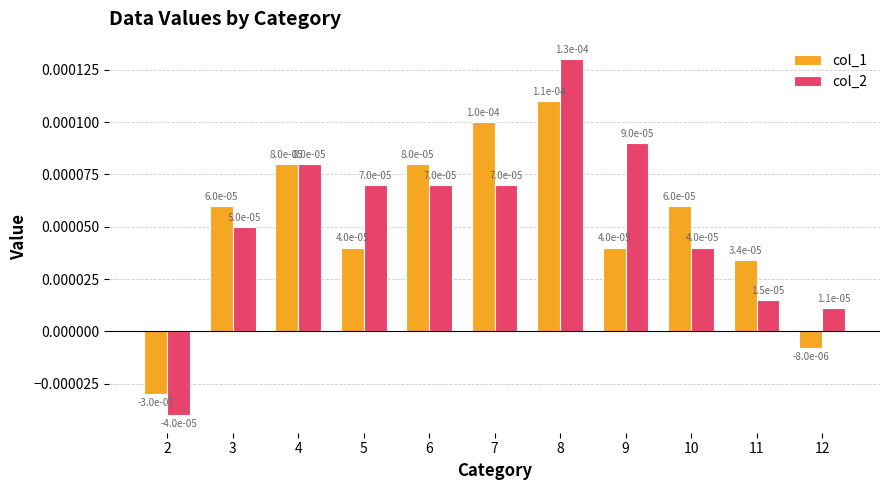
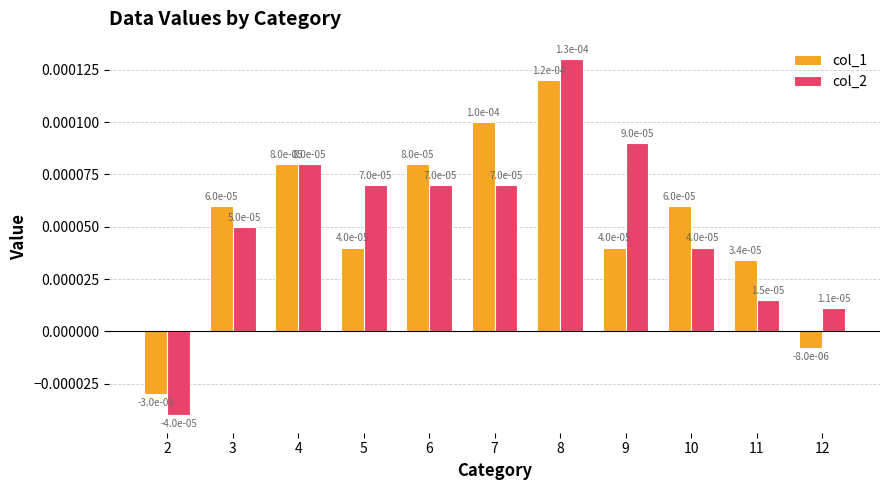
col_1, 8: 1.1e-04 -> 1.2e-04
